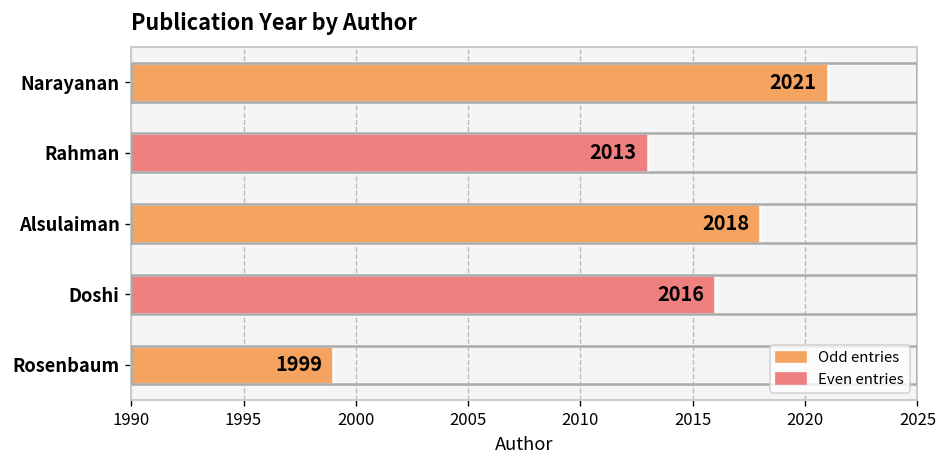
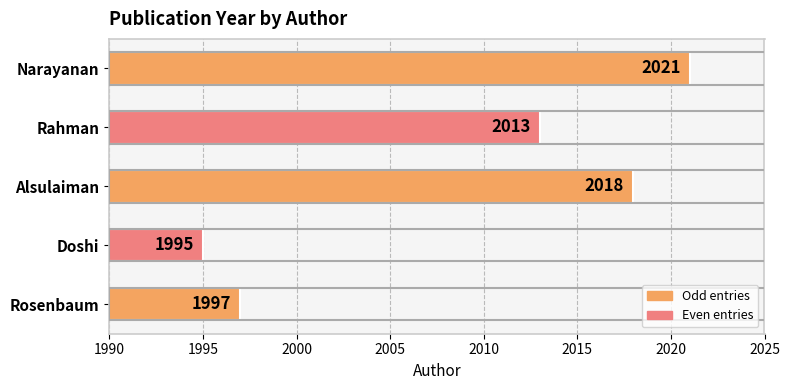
Doshi: 2016 -> 1995
Rosenbaum: 1999 -> 1997
